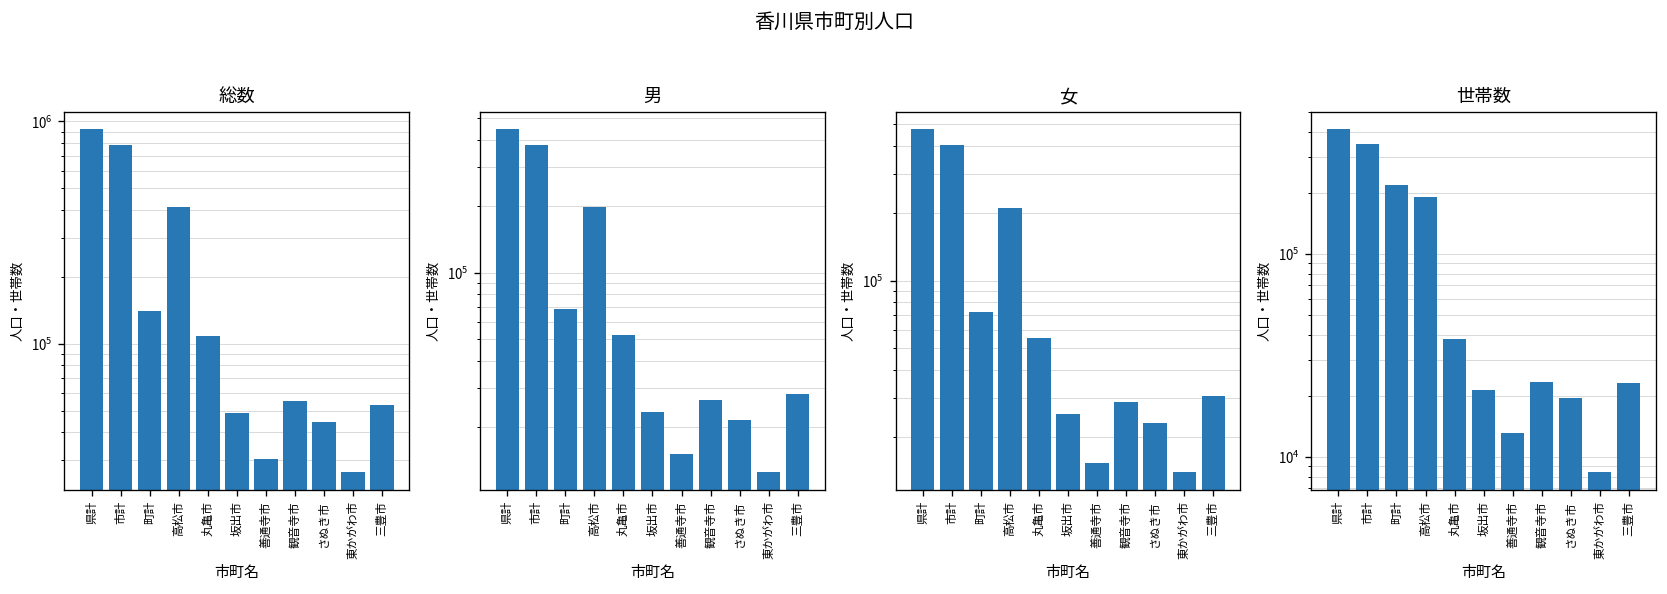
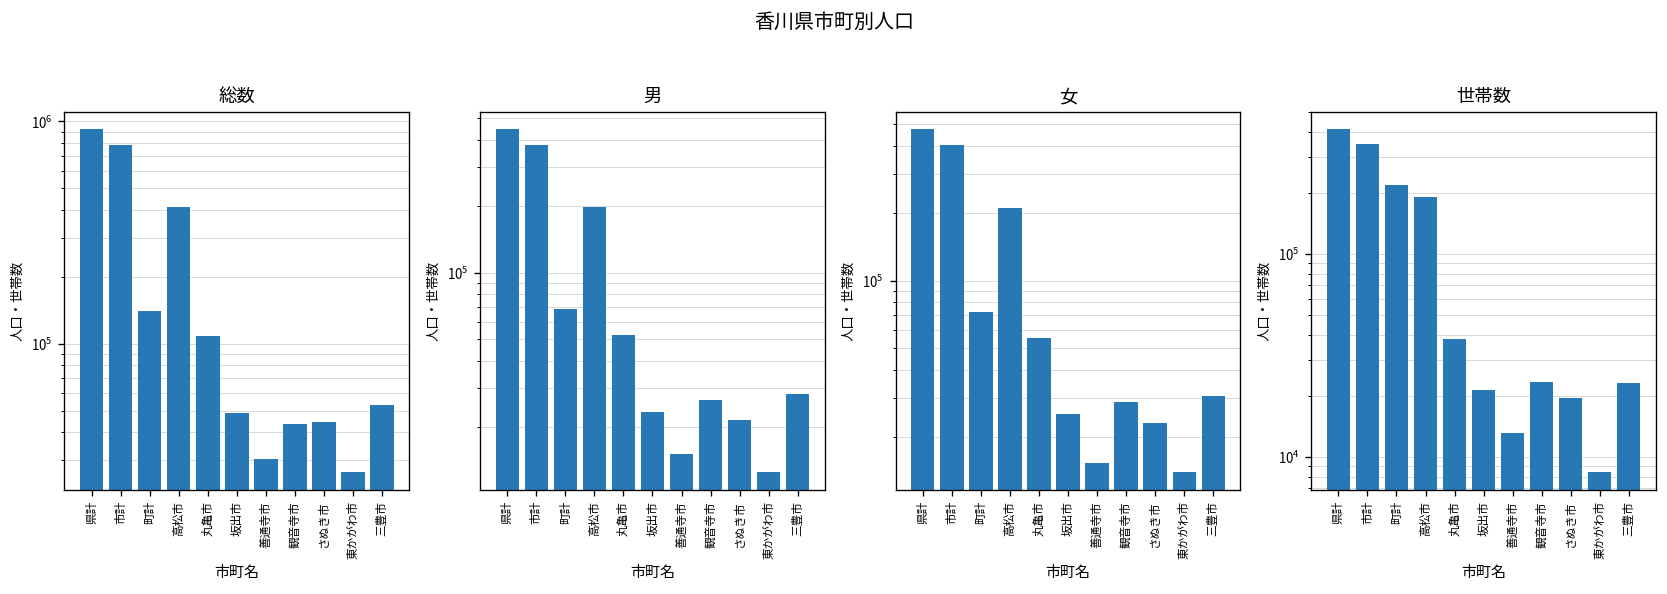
総数, 観音寺市: 55000 -> 43000
